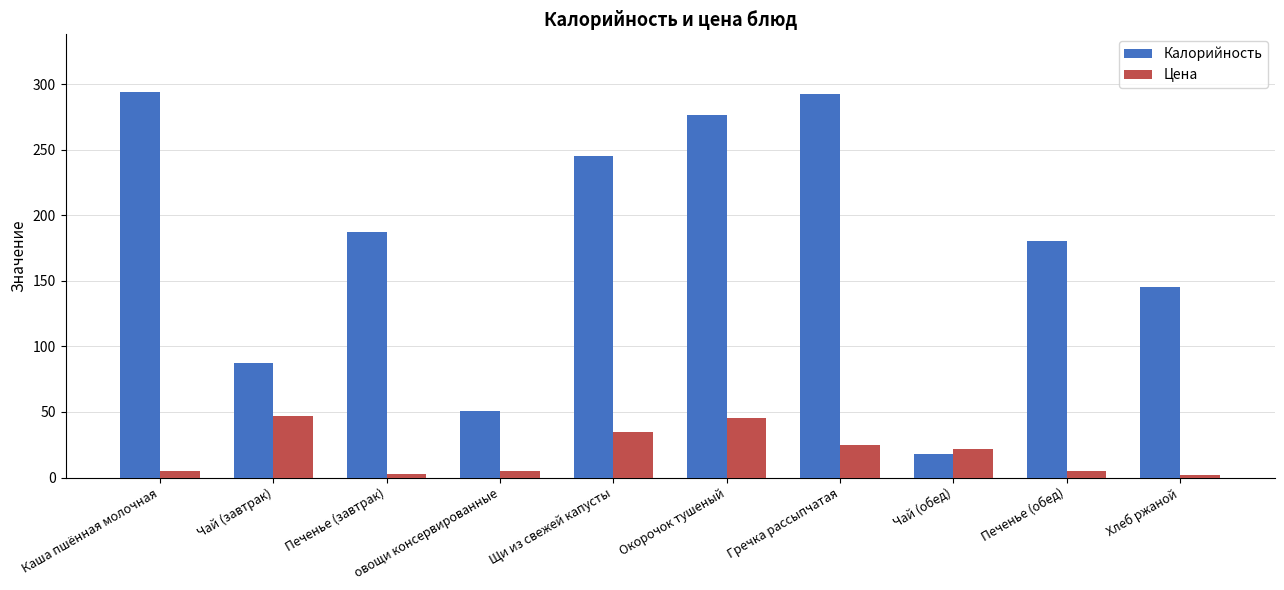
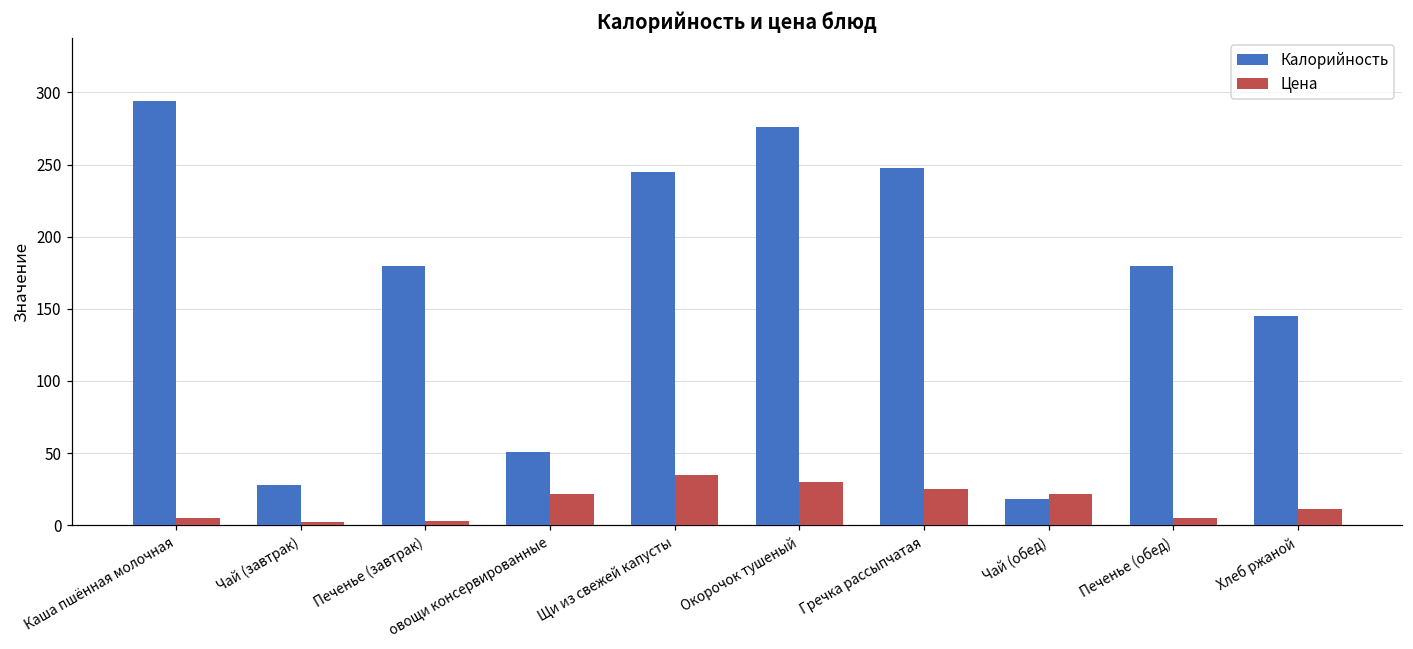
Калорийность, Чай (завтрак): 87 -> 28
Цена, Чай (завтрак): 47 -> 2
Калорийность, Печенье (завтрак): 187 -> 180
Цена, овощи консервированные: 5 -> 22
Цена, Окорочок тушеный: 45 -> 30
Калорийность, Гречка рассыпчатая: 293 -> 248
Цена, Хлеб ржаной: 2 -> 11
